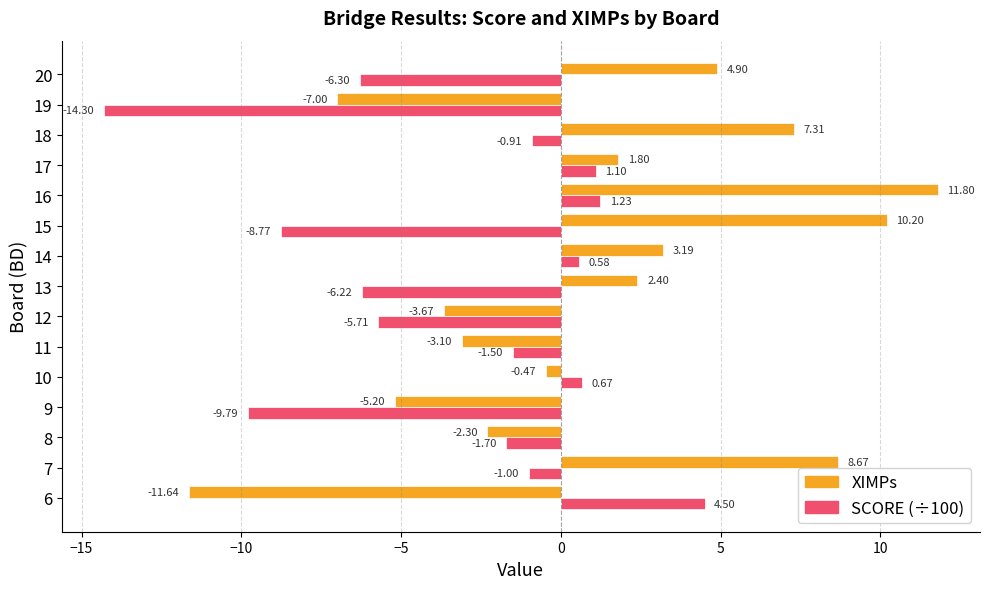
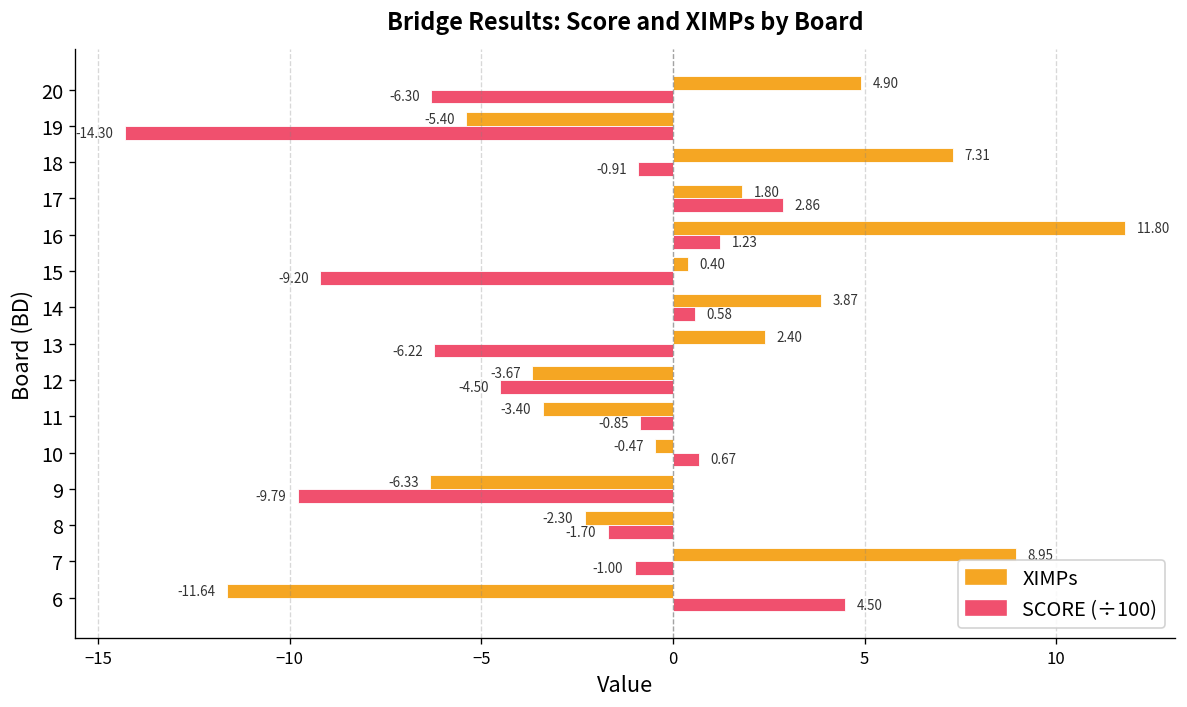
XIMPs, 19: -7.00 -> -5.40
SCORE (÷100), 17: 1.10 -> 2.86
XIMPs, 15: 10.20 -> 0.40
SCORE (÷100), 15: -8.77 -> -9.20
XIMPs, 14: 3.19 -> 3.87
SCORE (÷100), 12: -5.71 -> -4.50
XIMPs, 11: -3.10 -> -3.40
SCORE (÷100), 11: -1.50 -> -0.85
XIMPs, 9: -5.20 -> -6.33
XIMPs, 7: 8.67 -> 8.95
